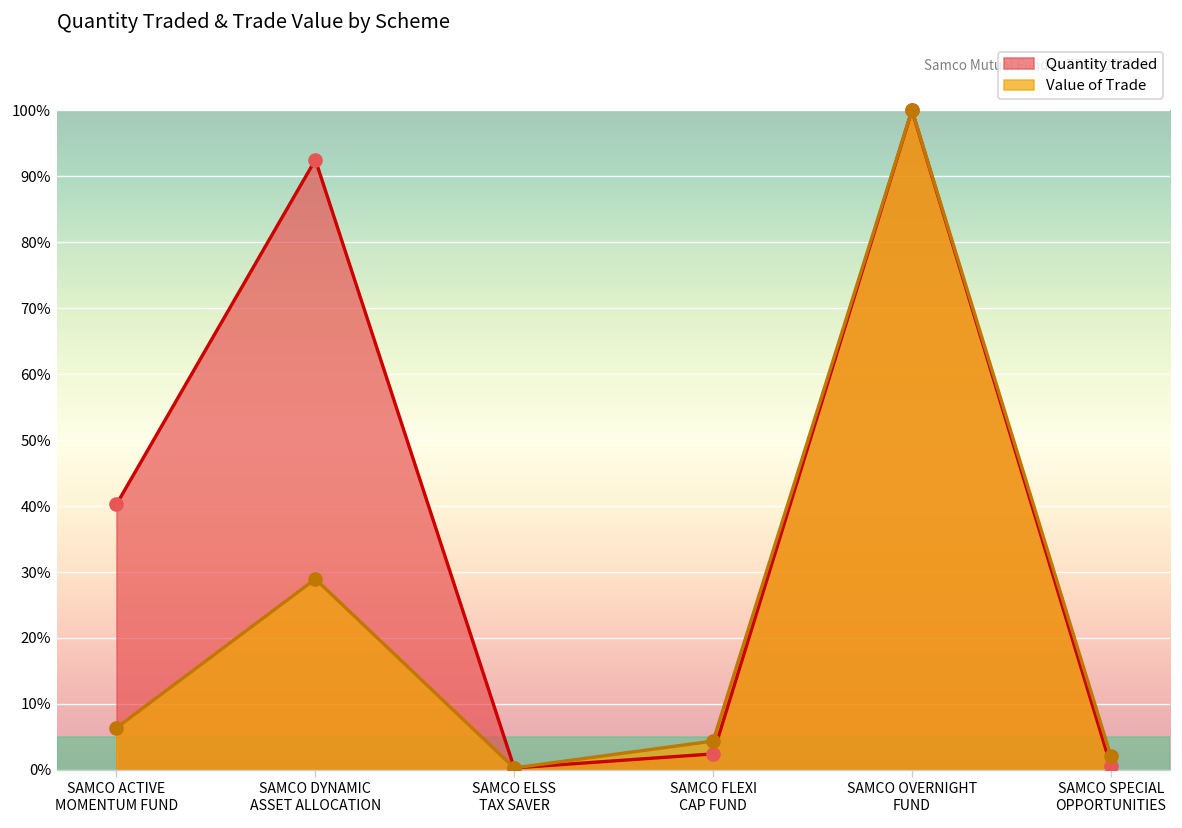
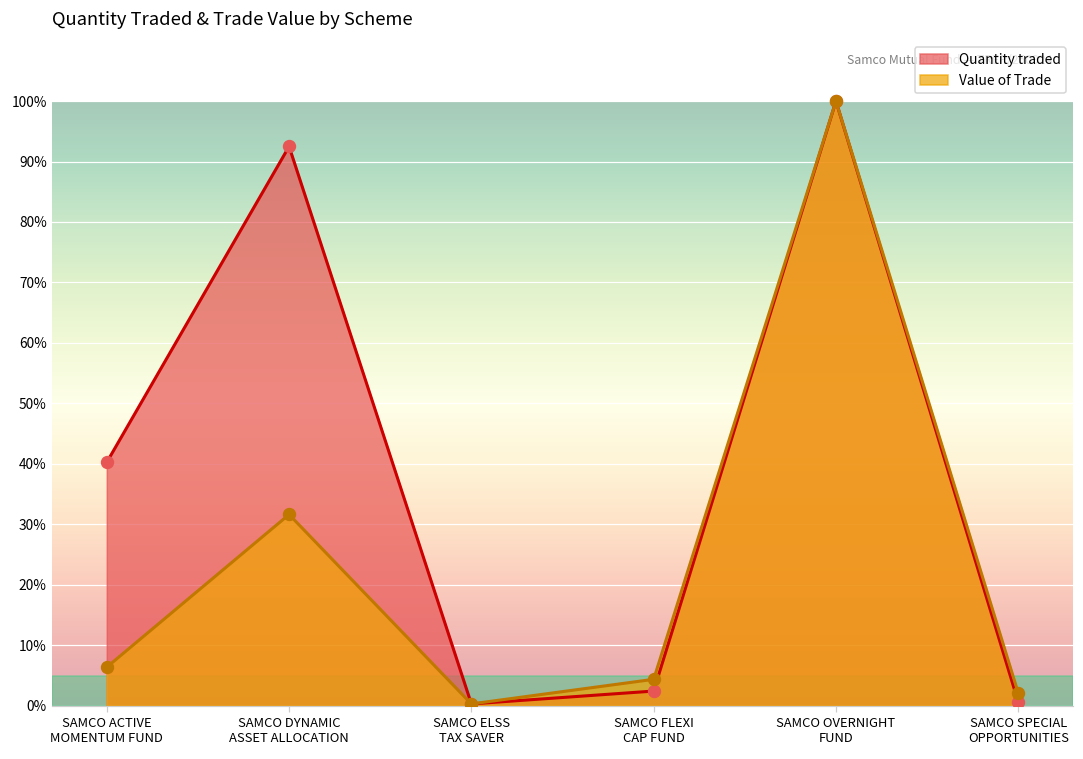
Value of Trade, SAMCO DYNAMIC ASSET ALLOCATION: 29% -> 32%
